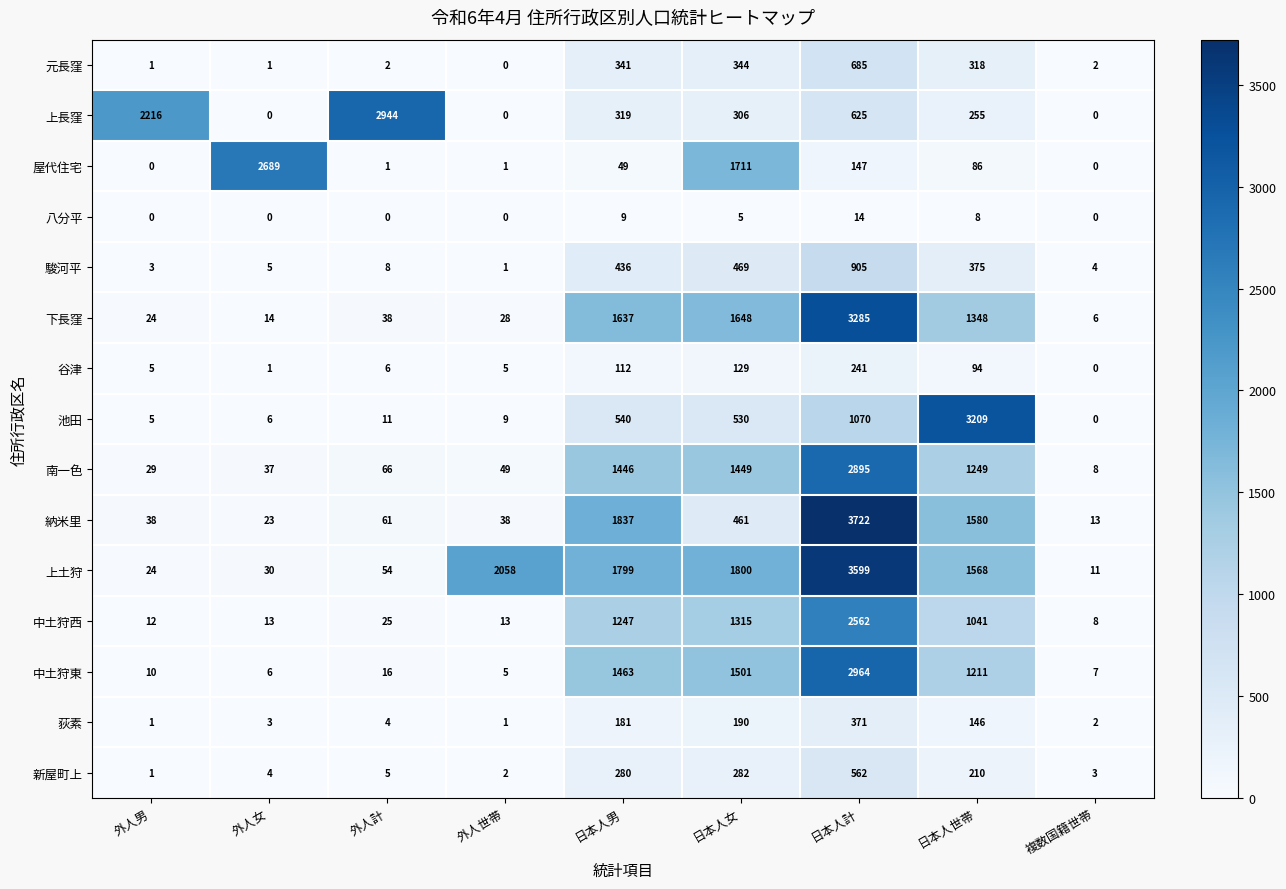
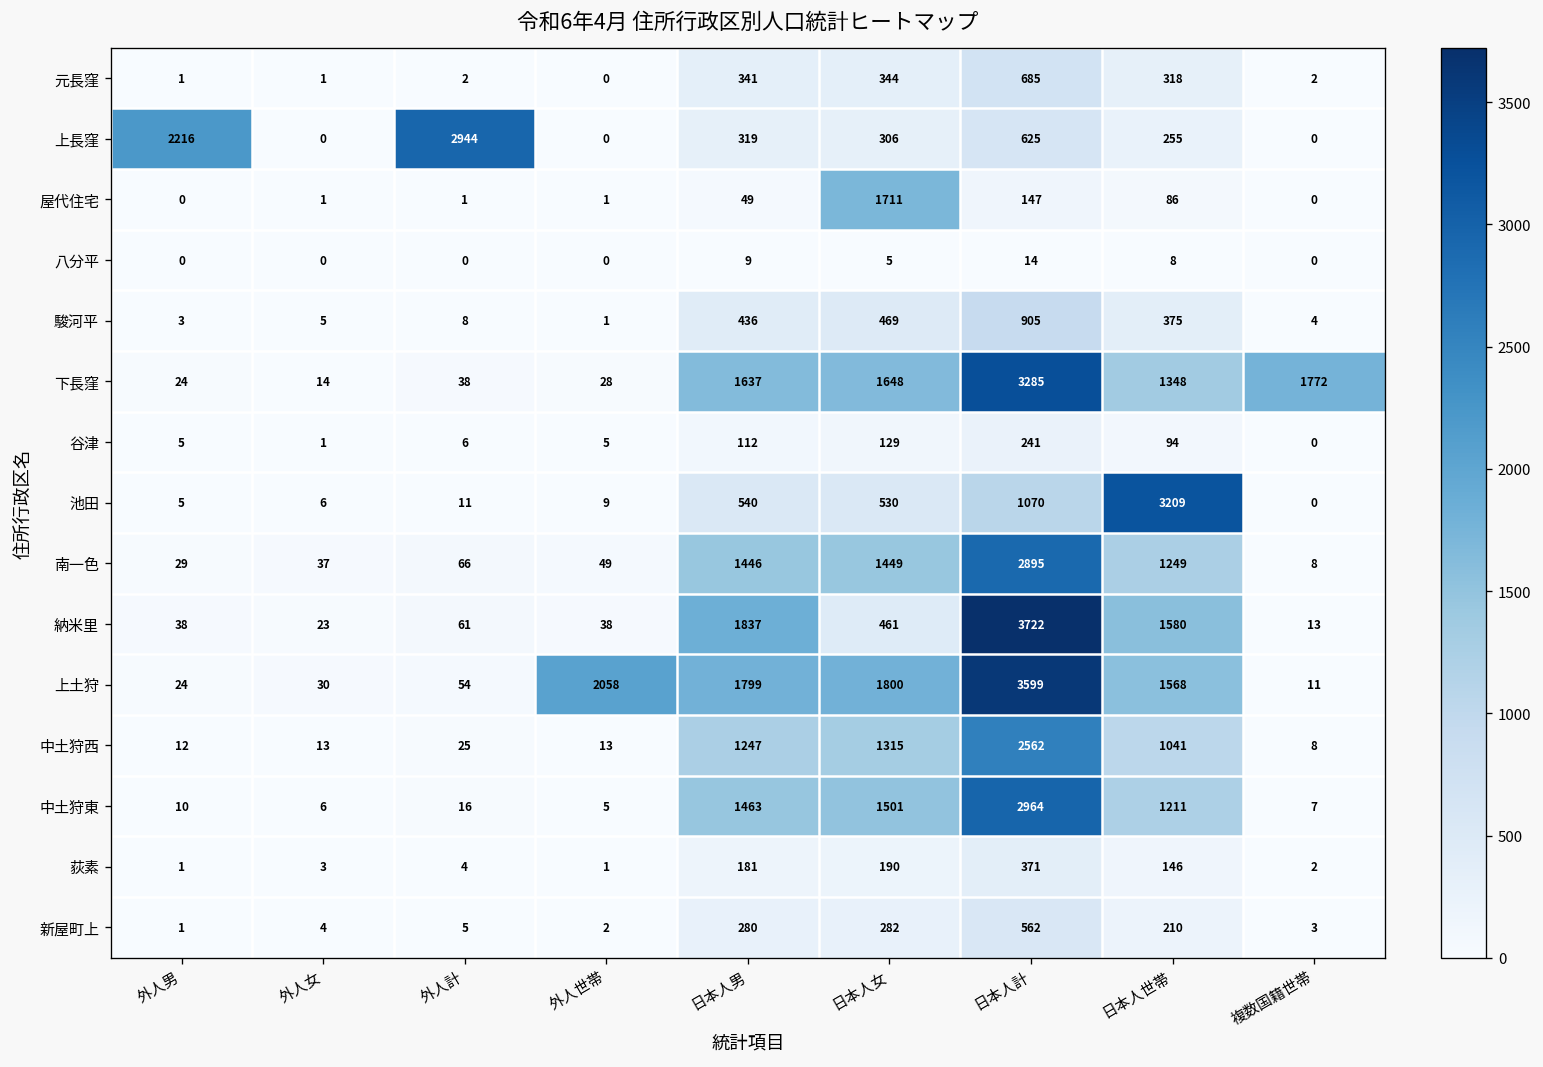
屋代住宅, 外人女: 2689 -> 1
下長窪, 複数国籍世帯: 6 -> 1772
